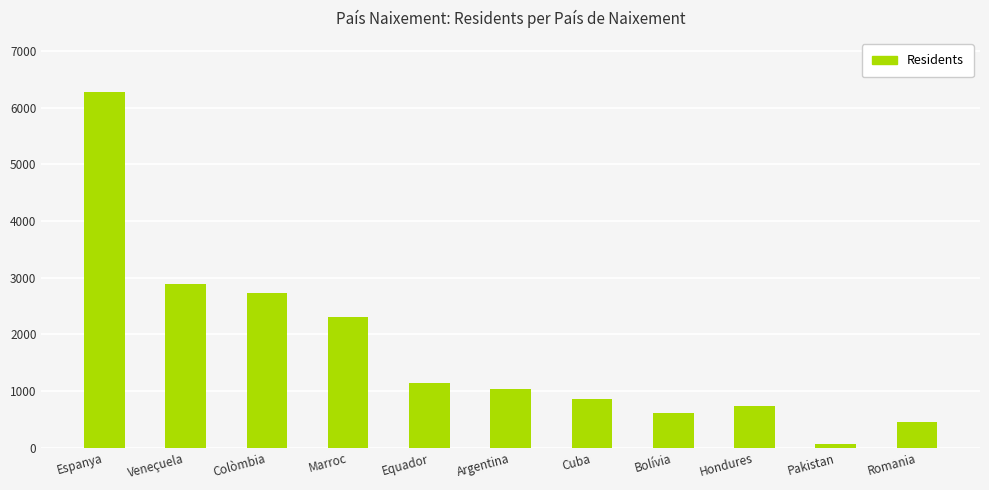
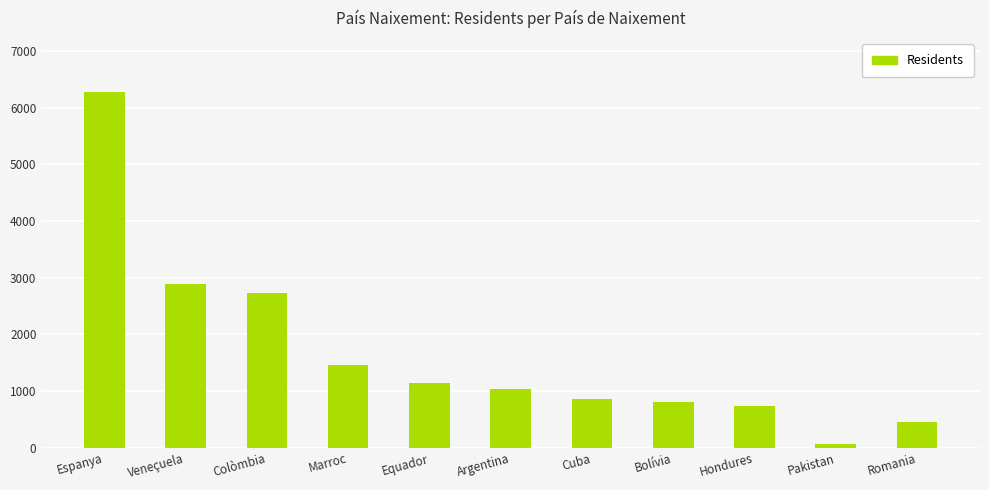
Marroc: 2300 -> 1500
Bolívia: 600 -> 800
